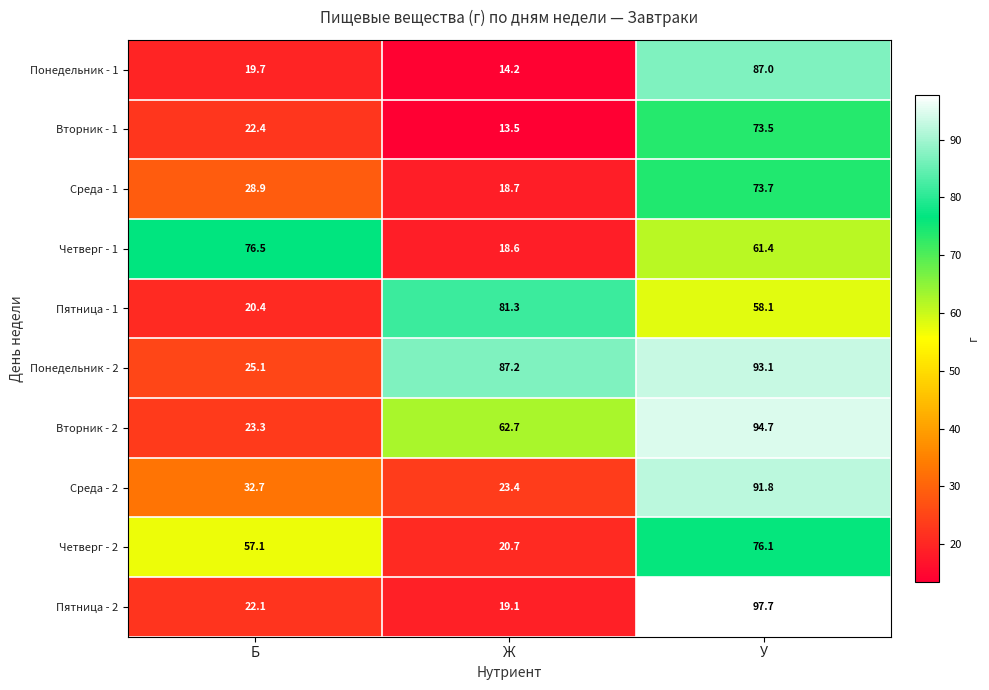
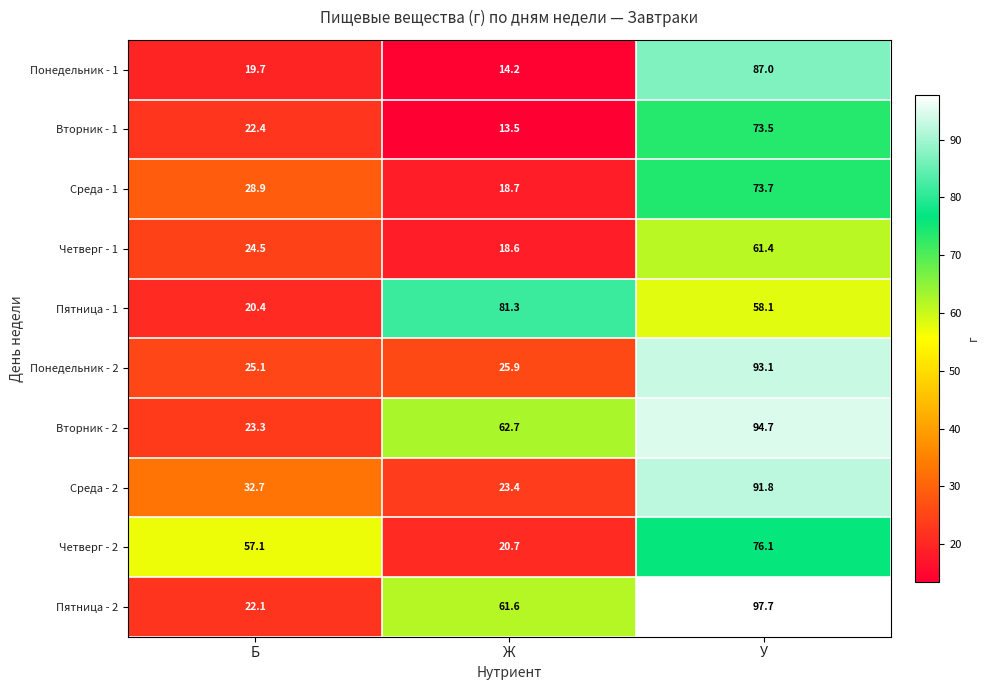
Четверг - 1, Б: 76.5 -> 24.5
Понедельник - 2, Ж: 87.2 -> 25.9
Пятница - 2, Ж: 19.1 -> 61.6
